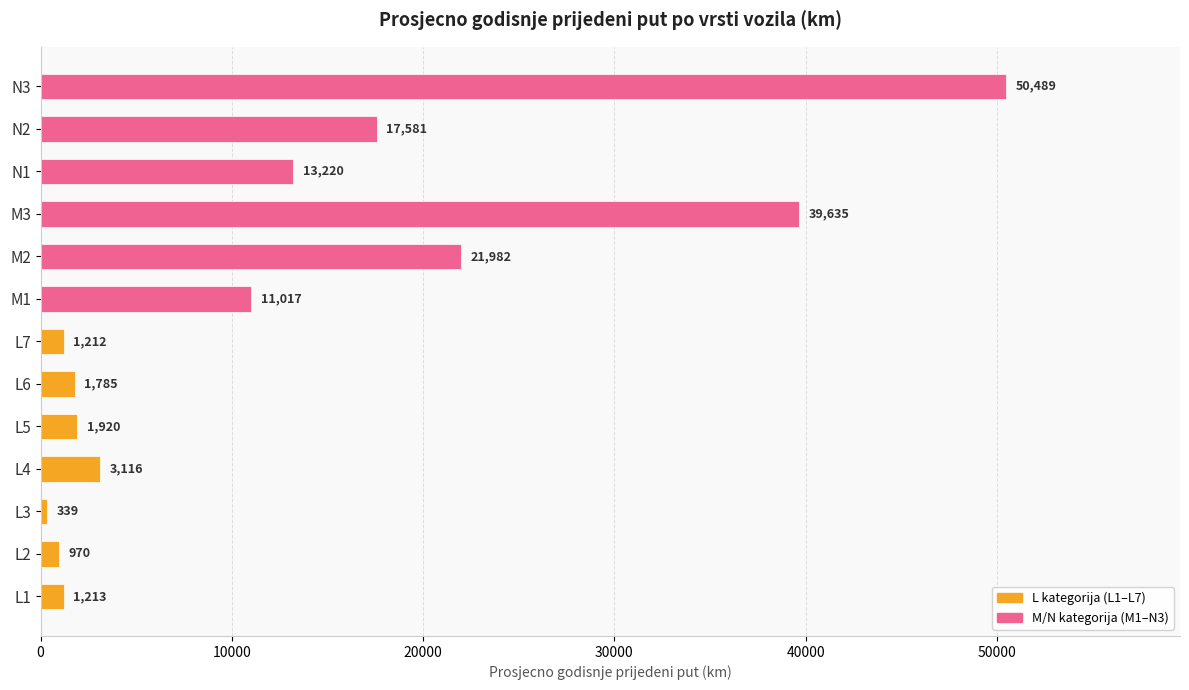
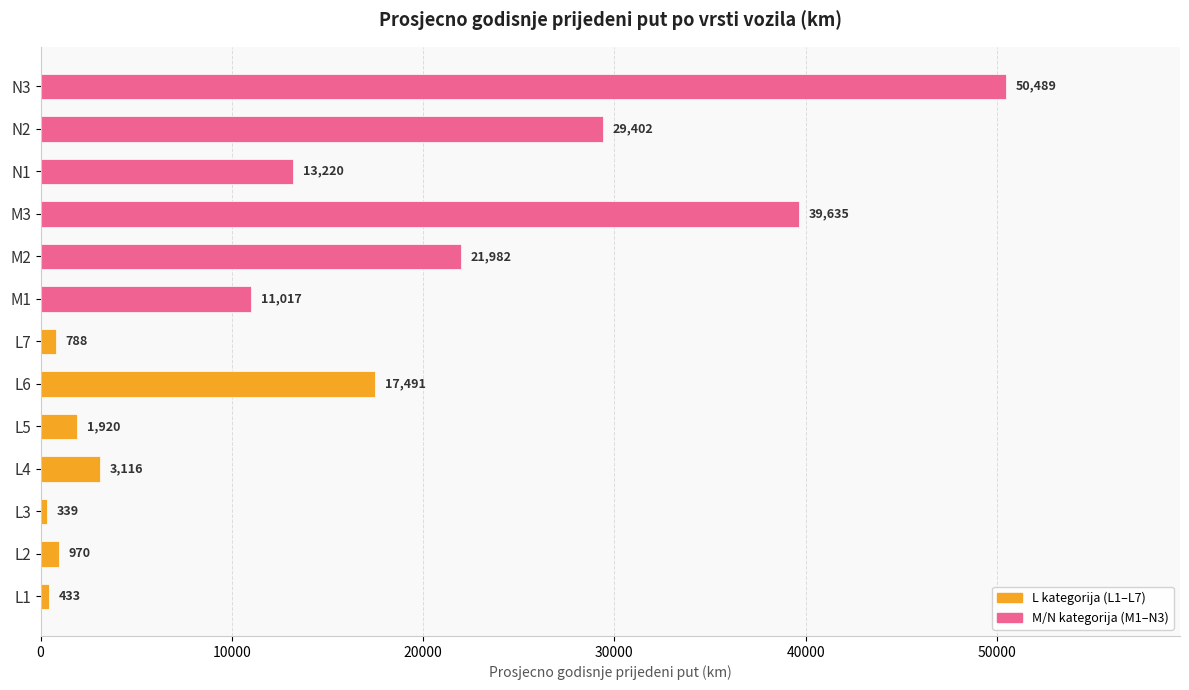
N2: 17,581 -> 29,402
L7: 1,212 -> 788
L6: 1,785 -> 17,491
L1: 1,213 -> 433
